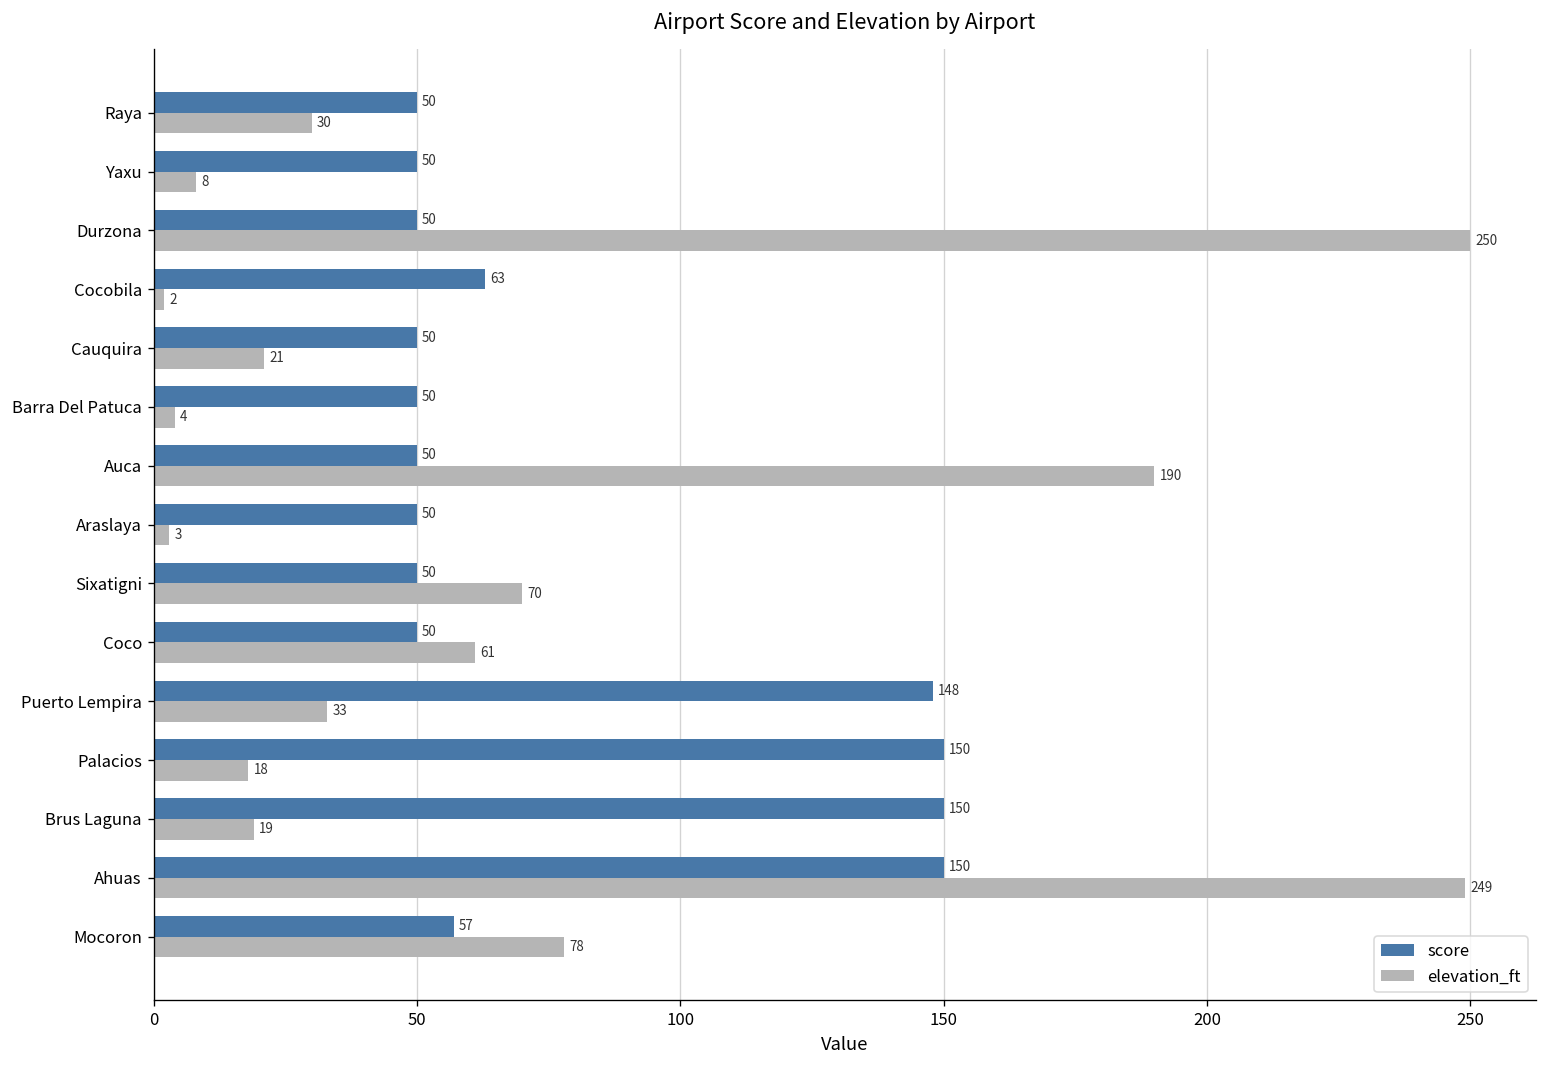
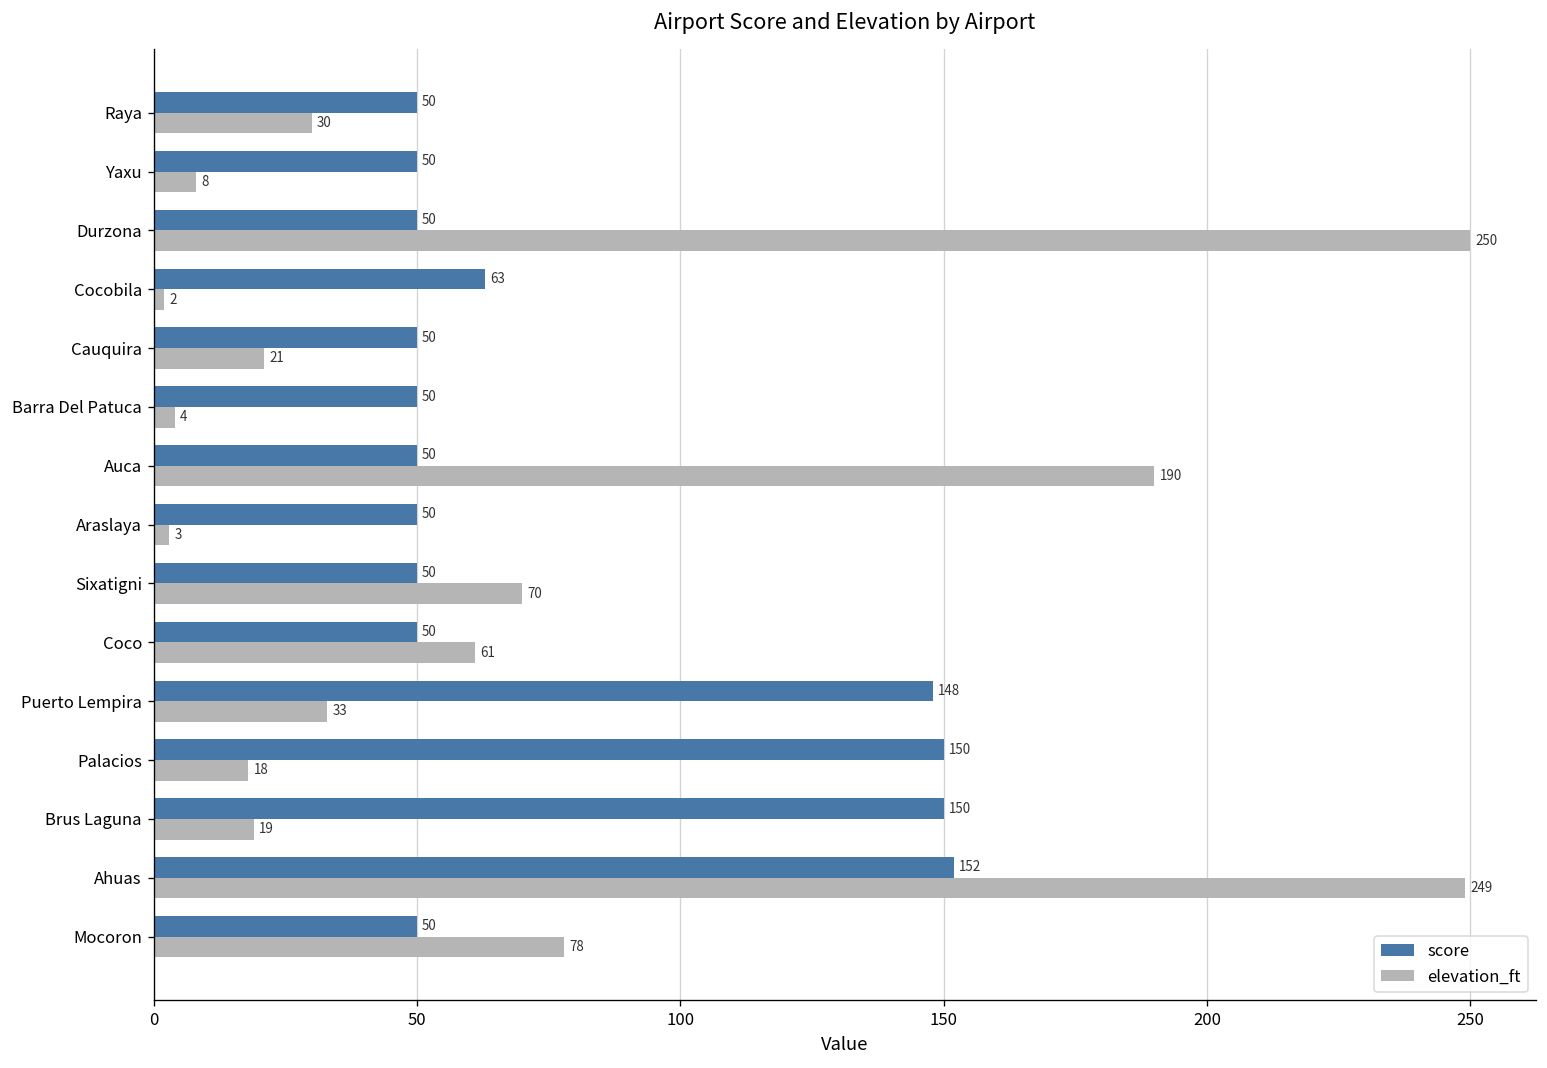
score, Ahuas: 150 -> 152
score, Mocoron: 57 -> 50
